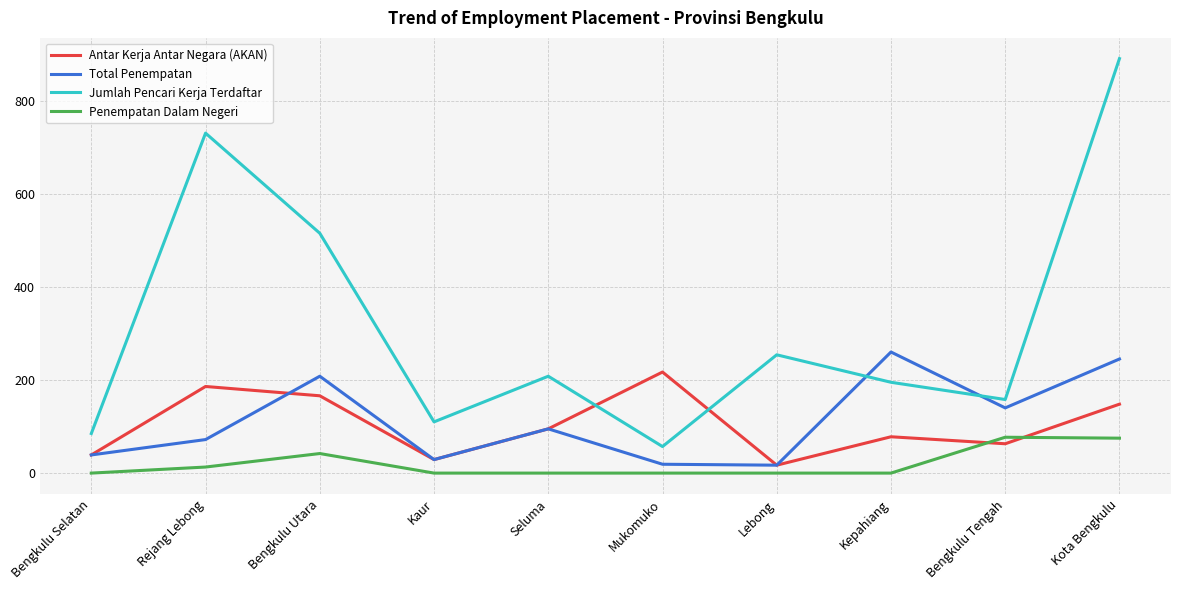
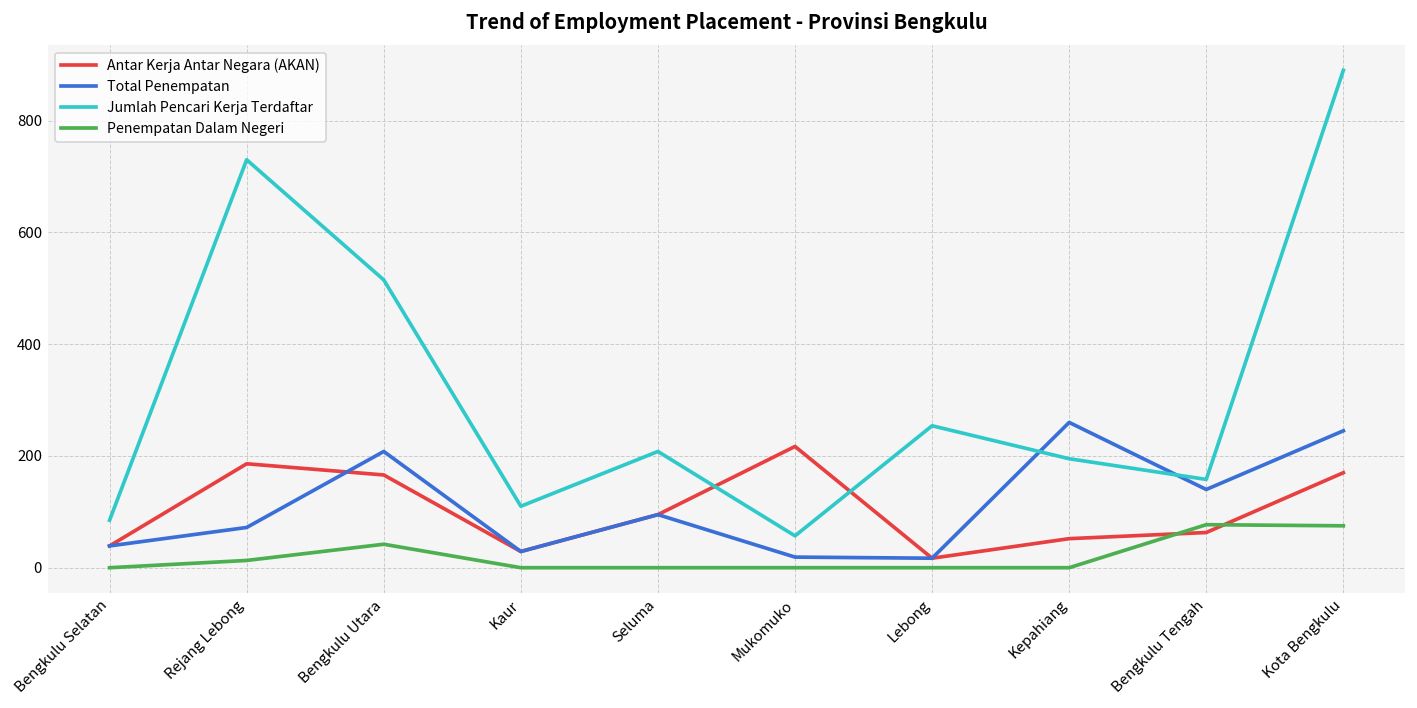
Antar Kerja Antar Negara (AKAN), Kepahiang: 80 -> 50
Antar Kerja Antar Negara (AKAN), Kota Bengkulu: 150 -> 170
